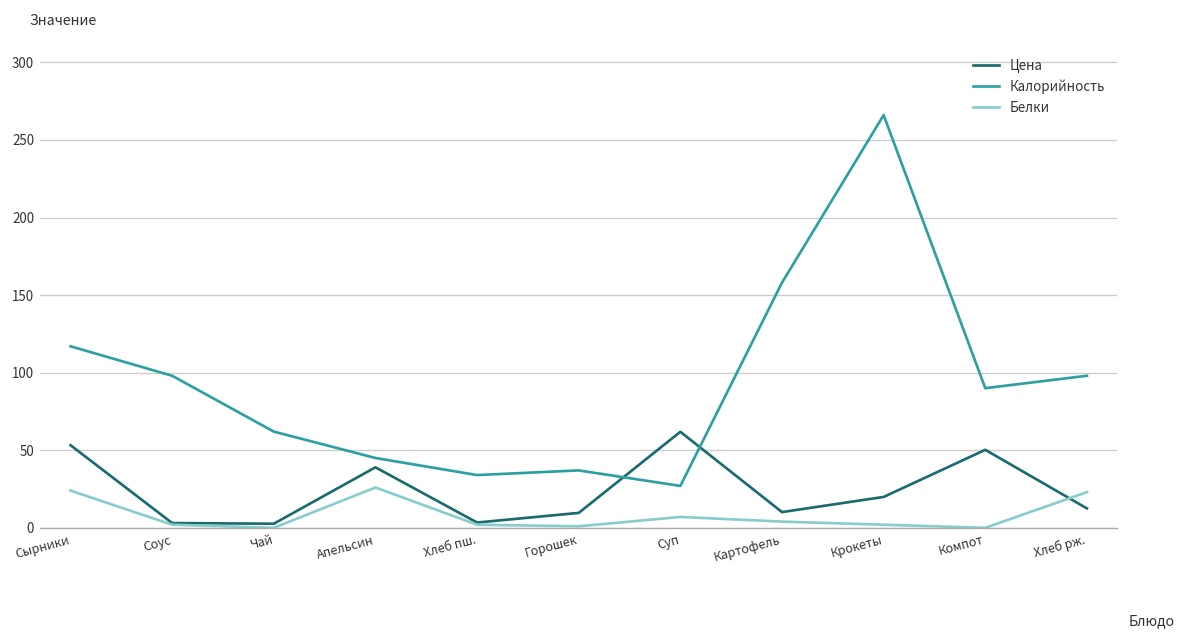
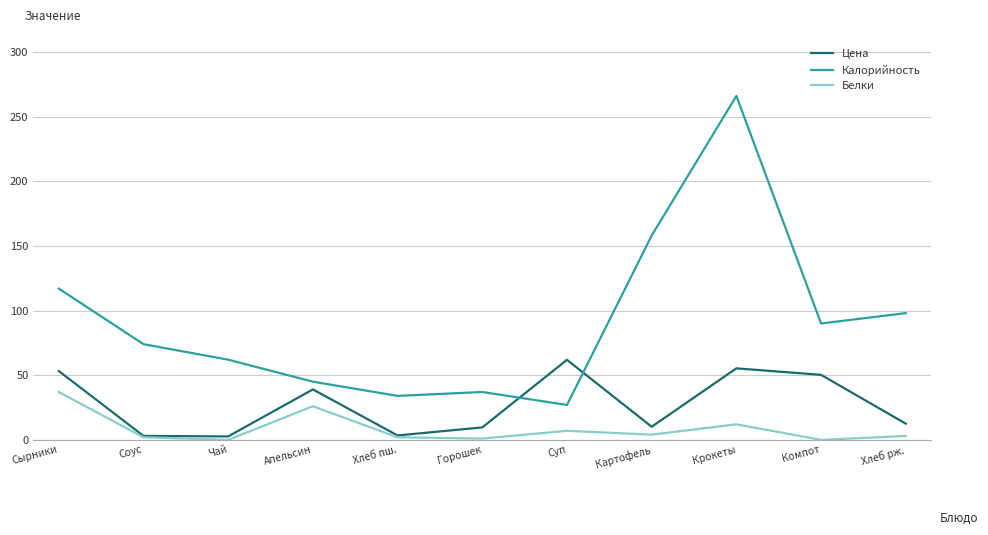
Белки, Сырники: 24 -> 37
Калорийность, Соус: 98 -> 74
Цена, Крокеты: 20 -> 55
Белки, Крокеты: 2 -> 12
Белки, Хлеб рж.: 23 -> 3
